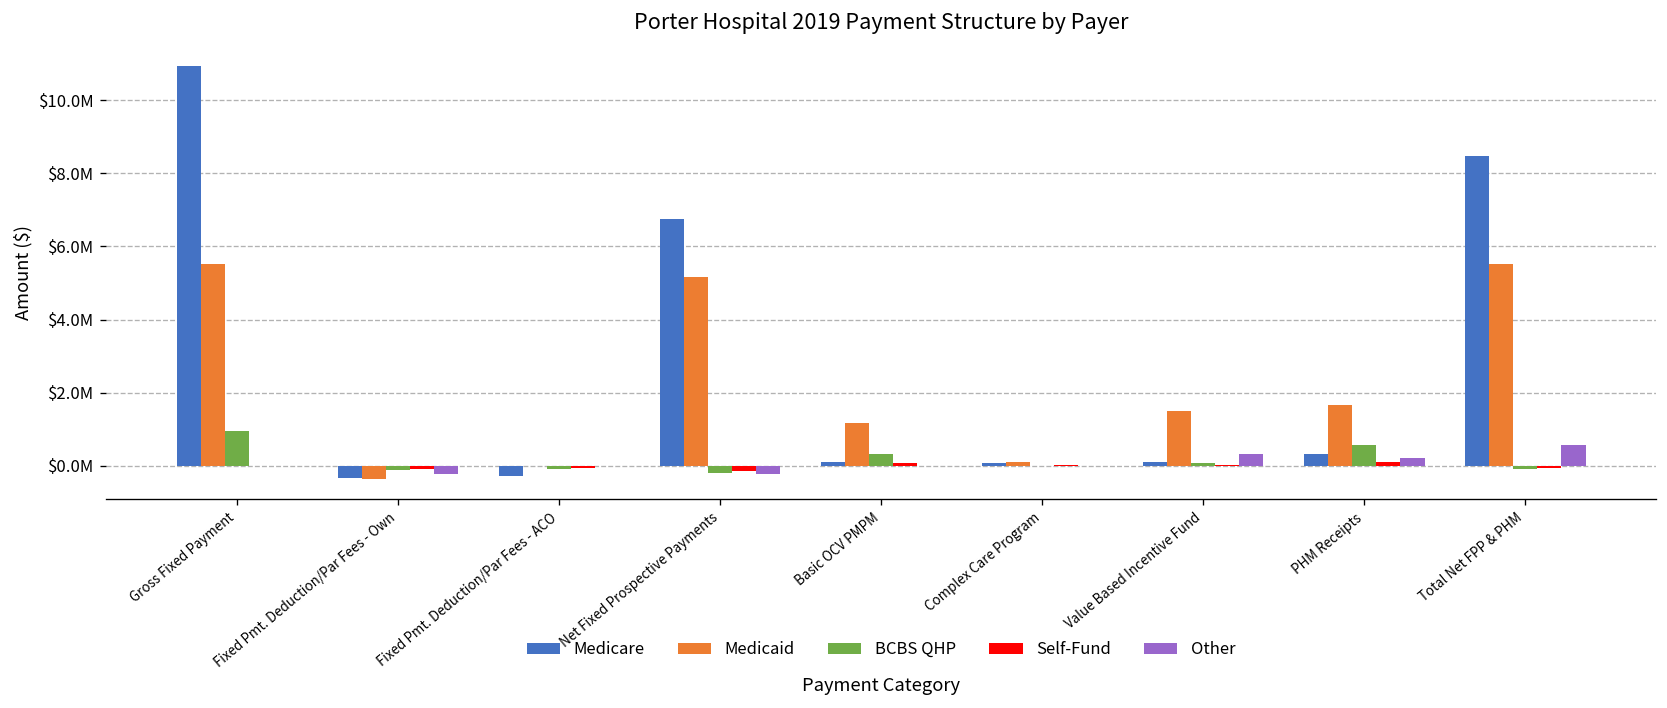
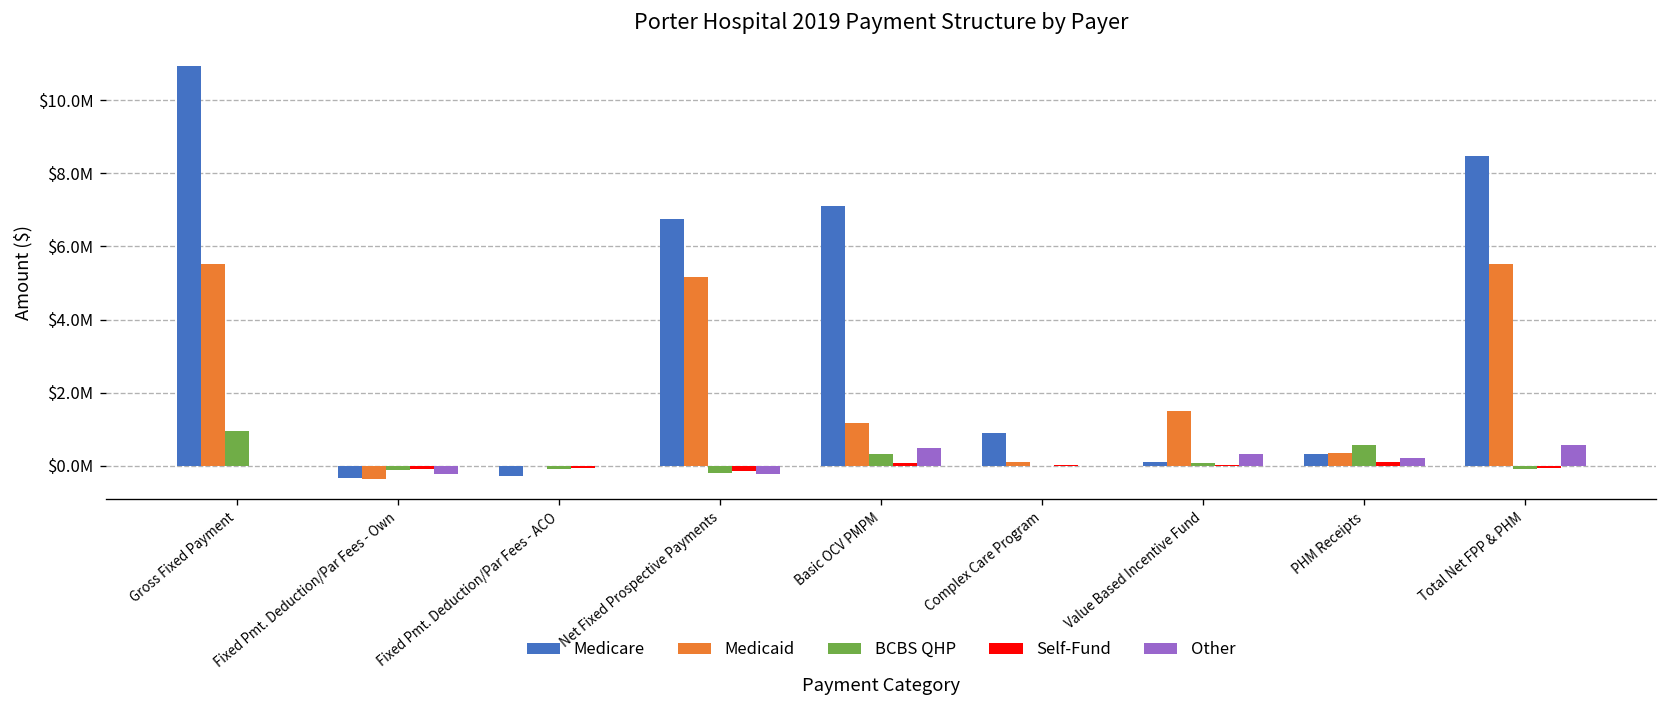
Medicare, Basic OCV PMPM: $100000 -> $7100000
Other, Basic OCV PMPM: $0 -> $500000
Medicare, Complex Care Program: $100000 -> $900000
Medicaid, PHM Receipts: $1700000 -> $300000
